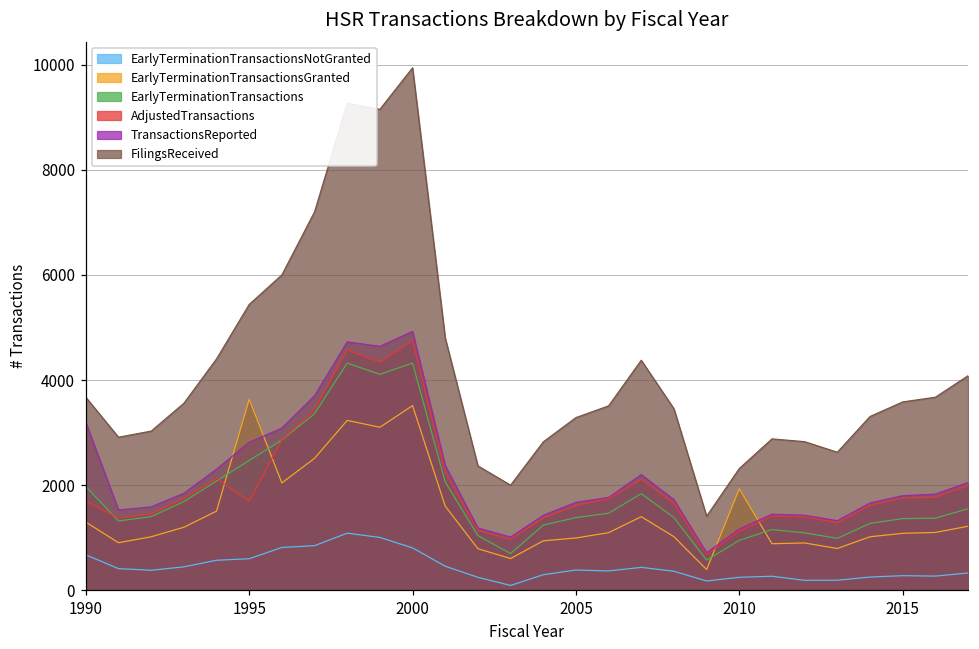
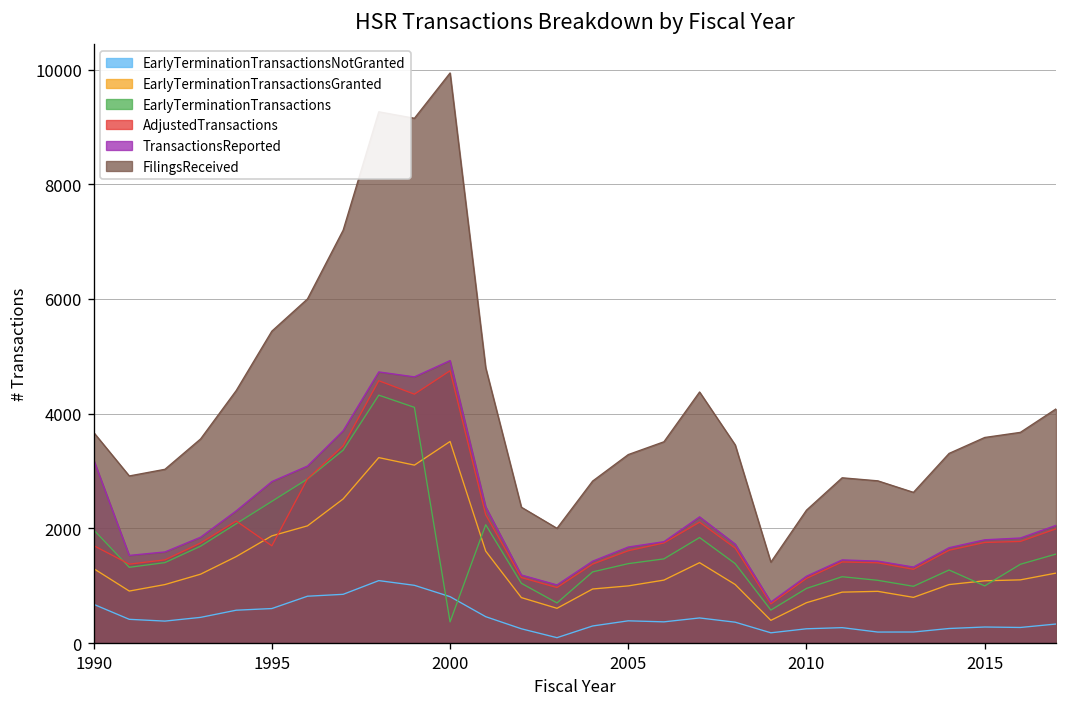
EarlyTerminationTransactionsGranted, 1995: 3600 -> 1900
EarlyTerminationTransactions, 2000: 4300 -> 400
EarlyTerminationTransactionsGranted, 2010: 1900 -> 700
EarlyTerminationTransactions, 2015: 1400 -> 1000
